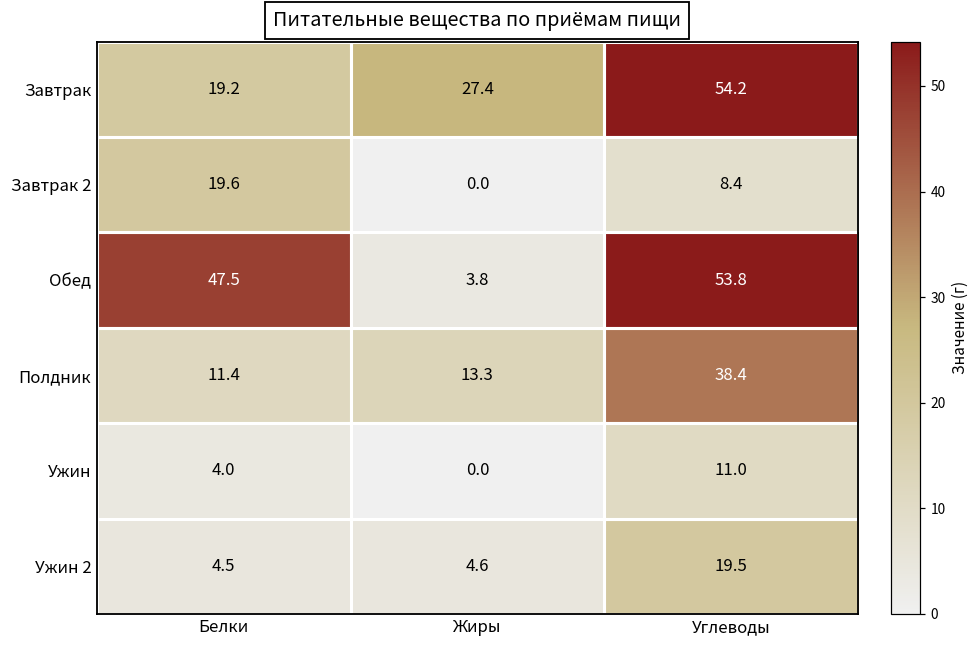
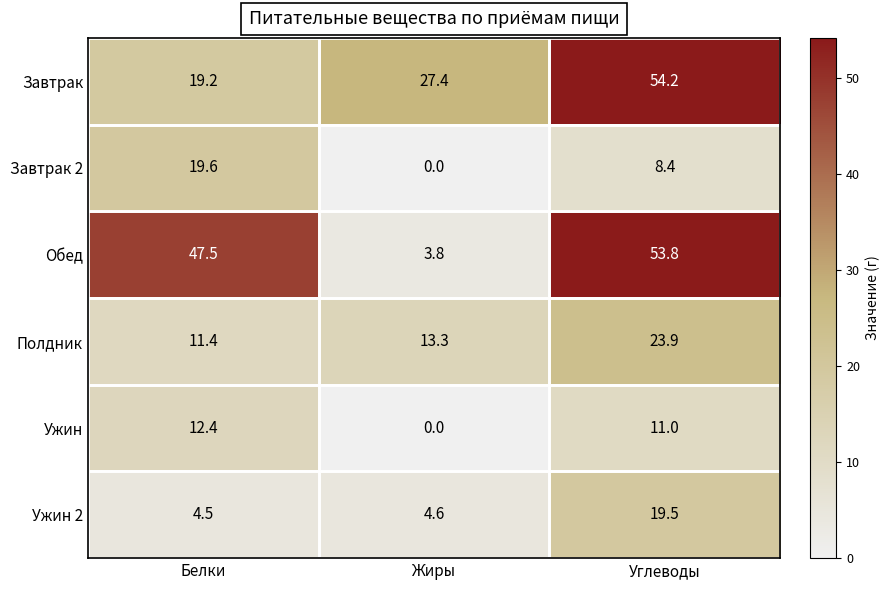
Полдник, Углеводы: 38.4 -> 23.9
Ужин, Белки: 4.0 -> 12.4
